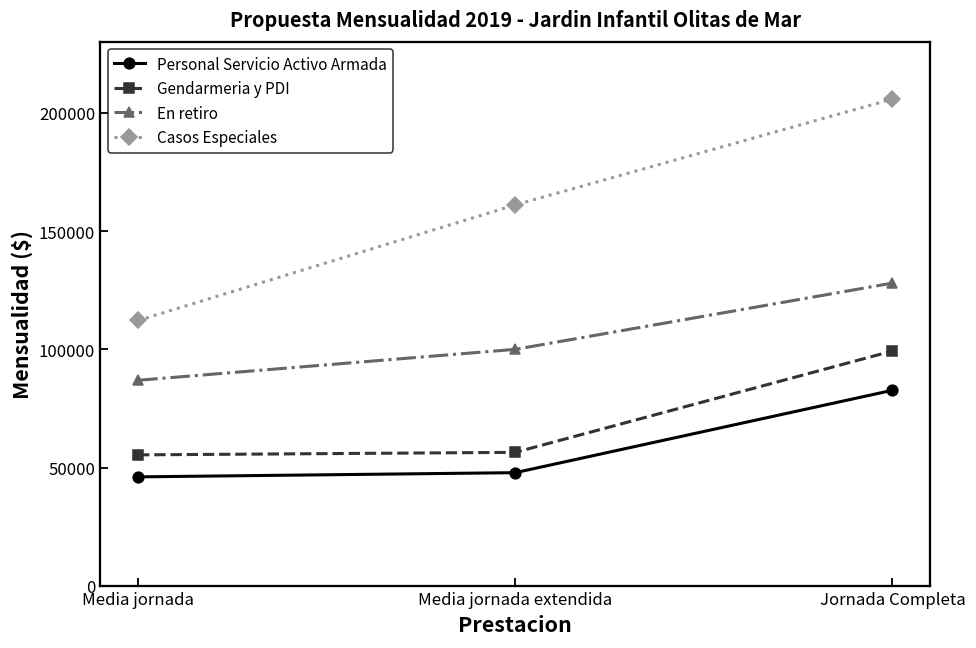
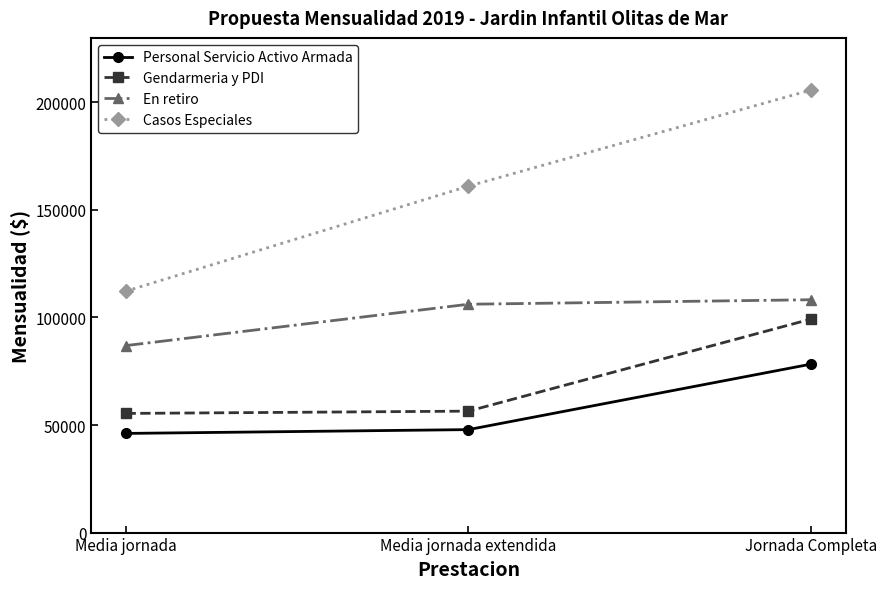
En retiro, Media jornada extendida: 100000 -> 106000
Personal Servicio Activo Armada, Jornada Completa: 83000 -> 78000
En retiro, Jornada Completa: 128000 -> 108000
